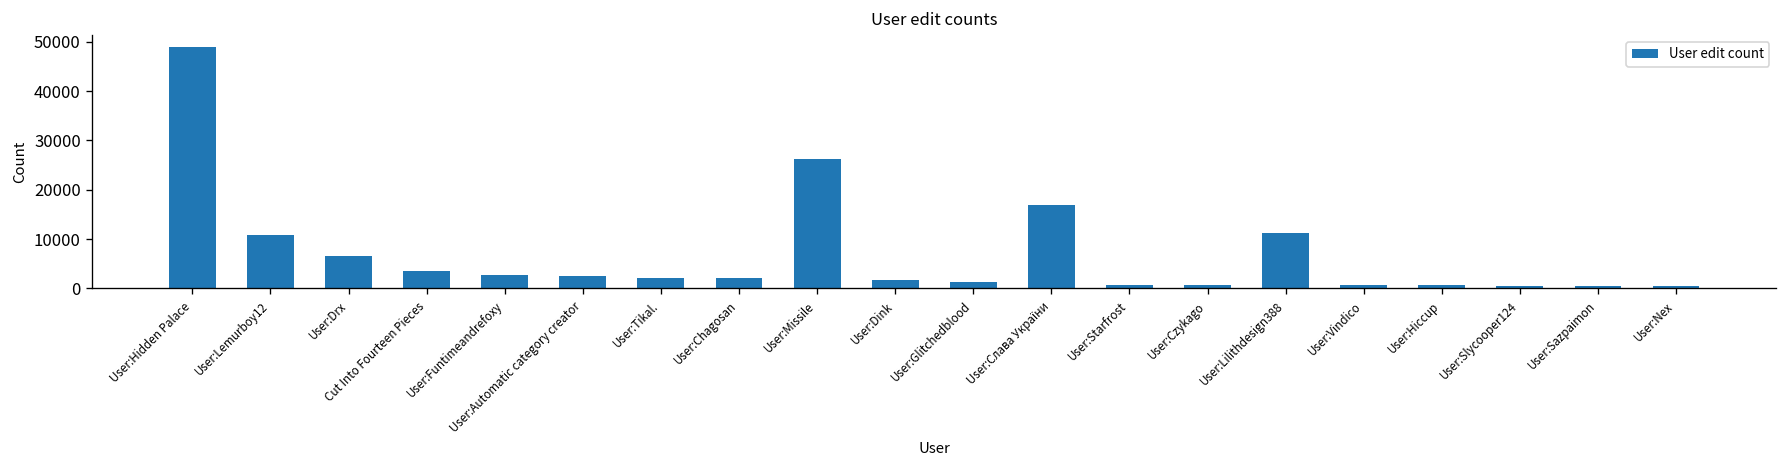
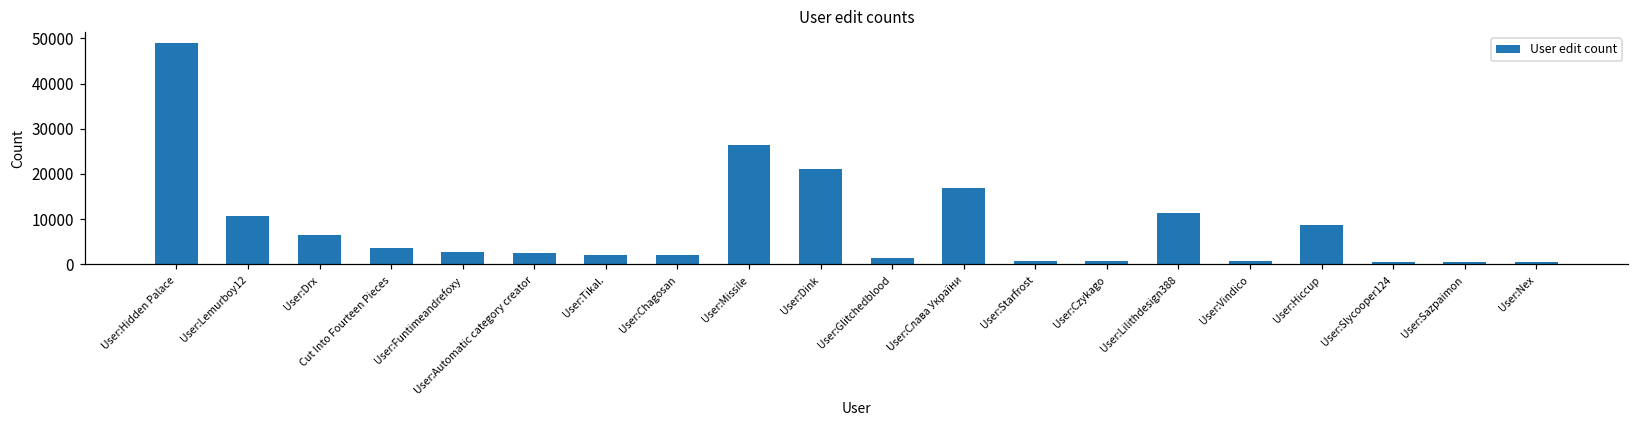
User:Dink: 2000 -> 21000
User:Hiccup: 1000 -> 9000
